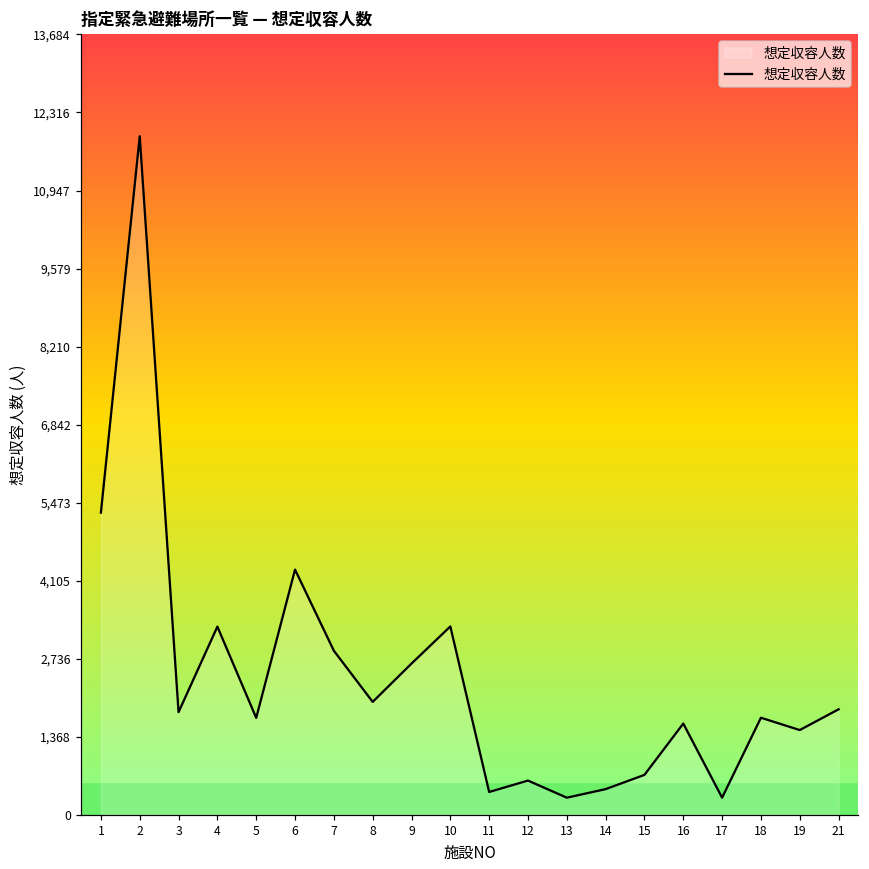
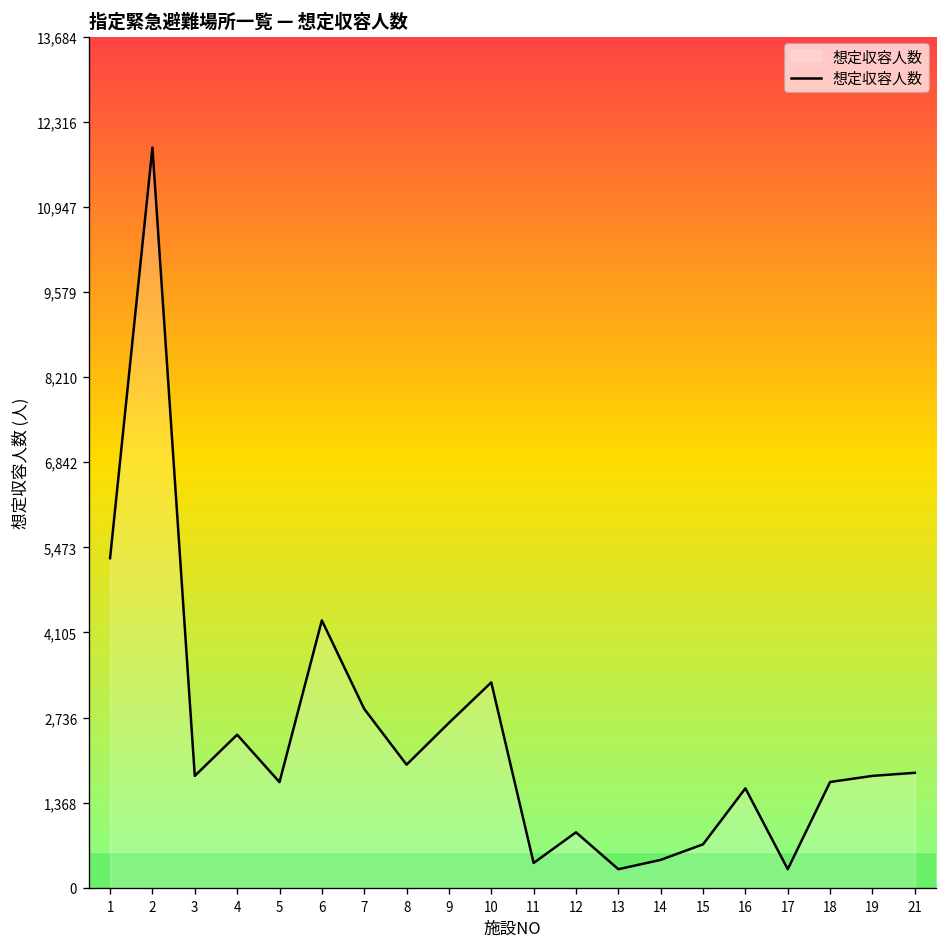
4: 3,300 -> 2,500
12: 600 -> 900
19: 1,500 -> 1,800
